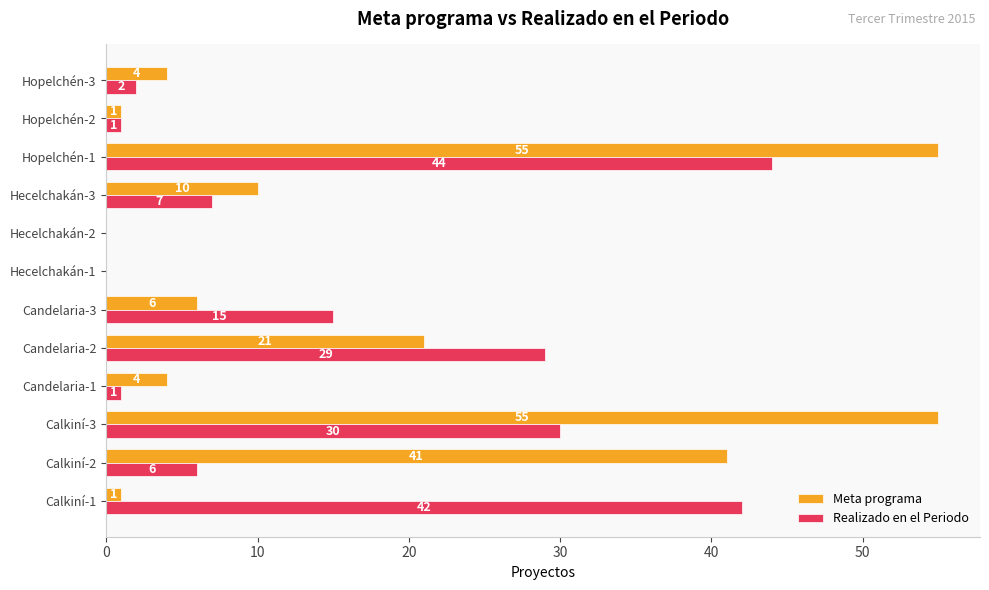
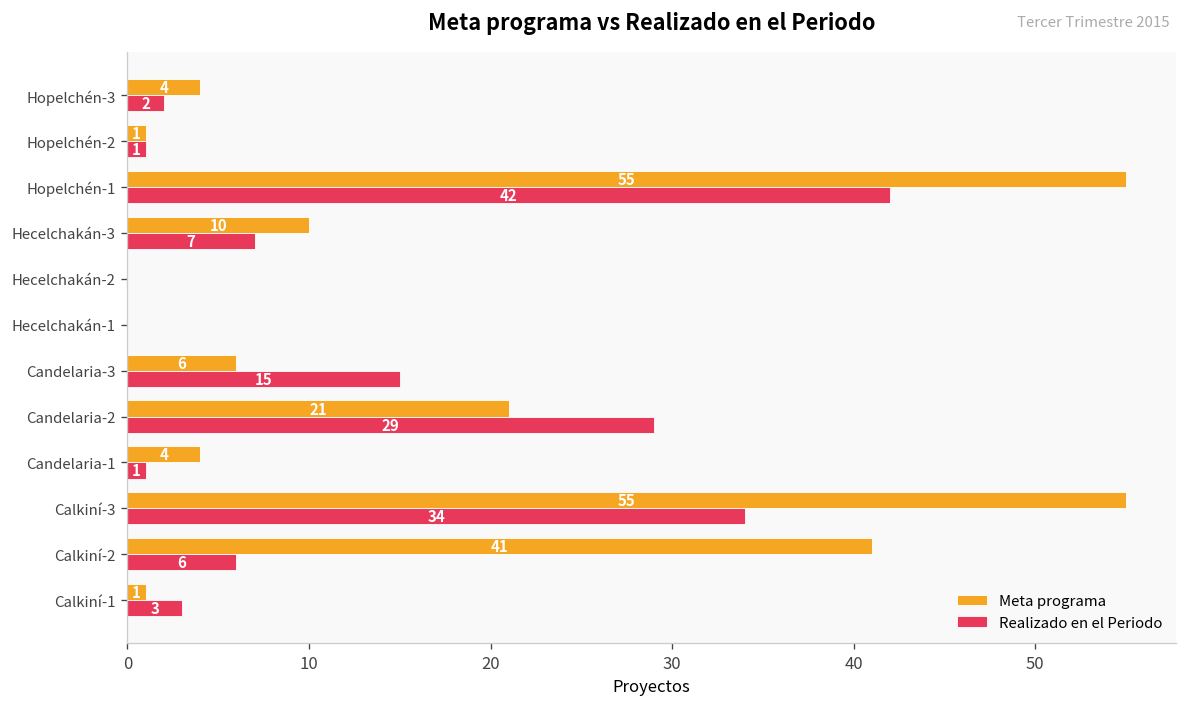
Realizado en el Periodo, Hopelchén-1: 44 -> 42
Realizado en el Periodo, Calkiní-3: 30 -> 34
Realizado en el Periodo, Calkiní-1: 42 -> 3
